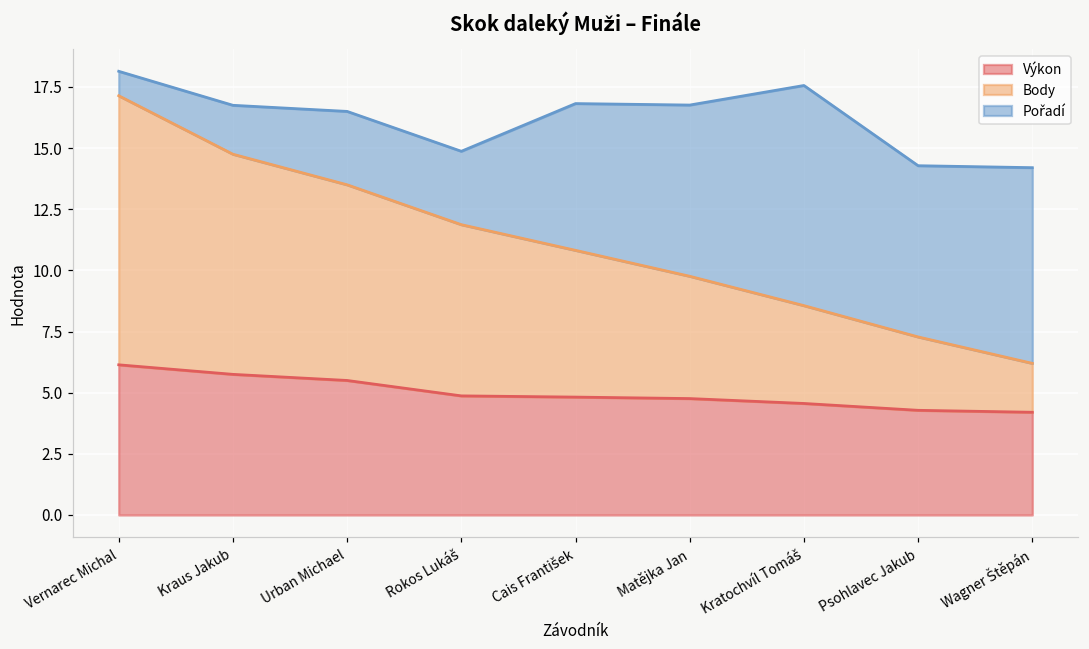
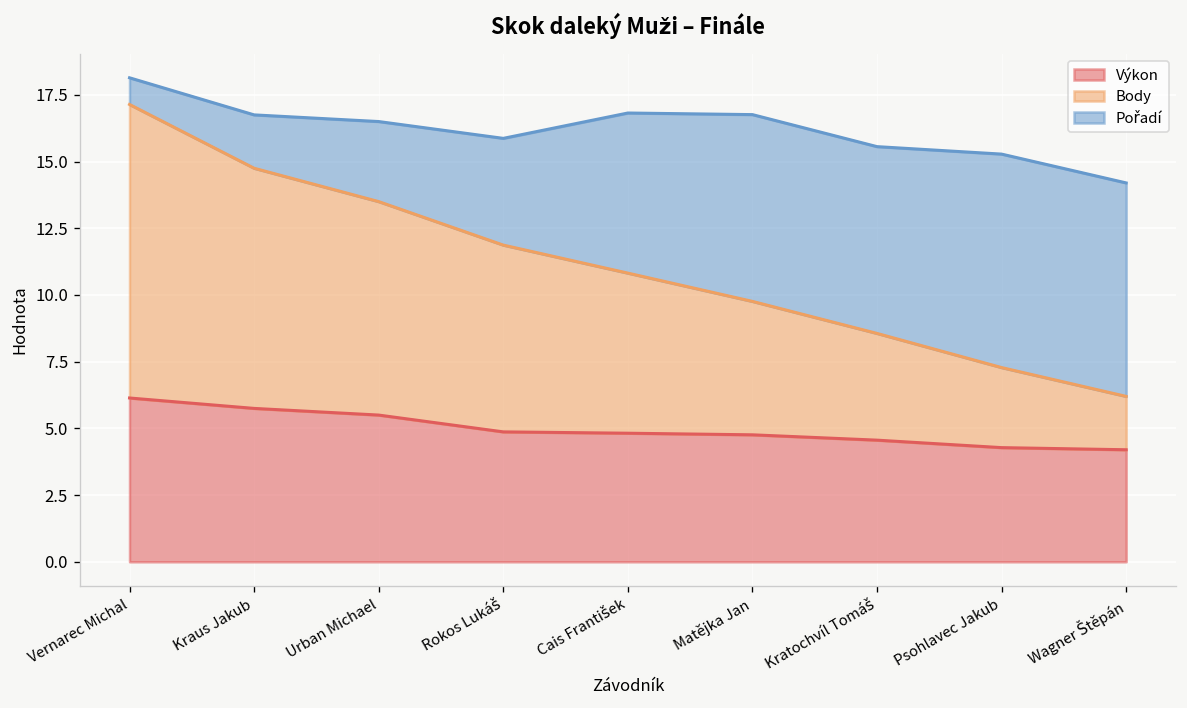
Pořadí, Rokos Lukáš: 3 -> 4
Pořadí, Kratochvíl Tomáš: 9 -> 7
Pořadí, Psohlavec Jakub: 7 -> 8
